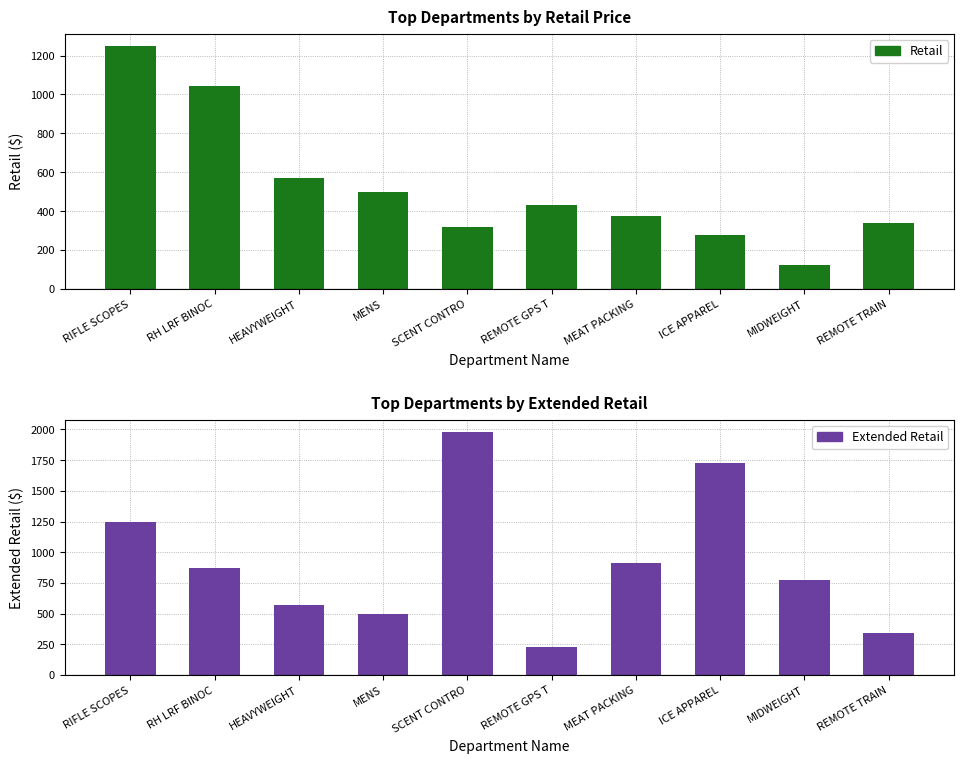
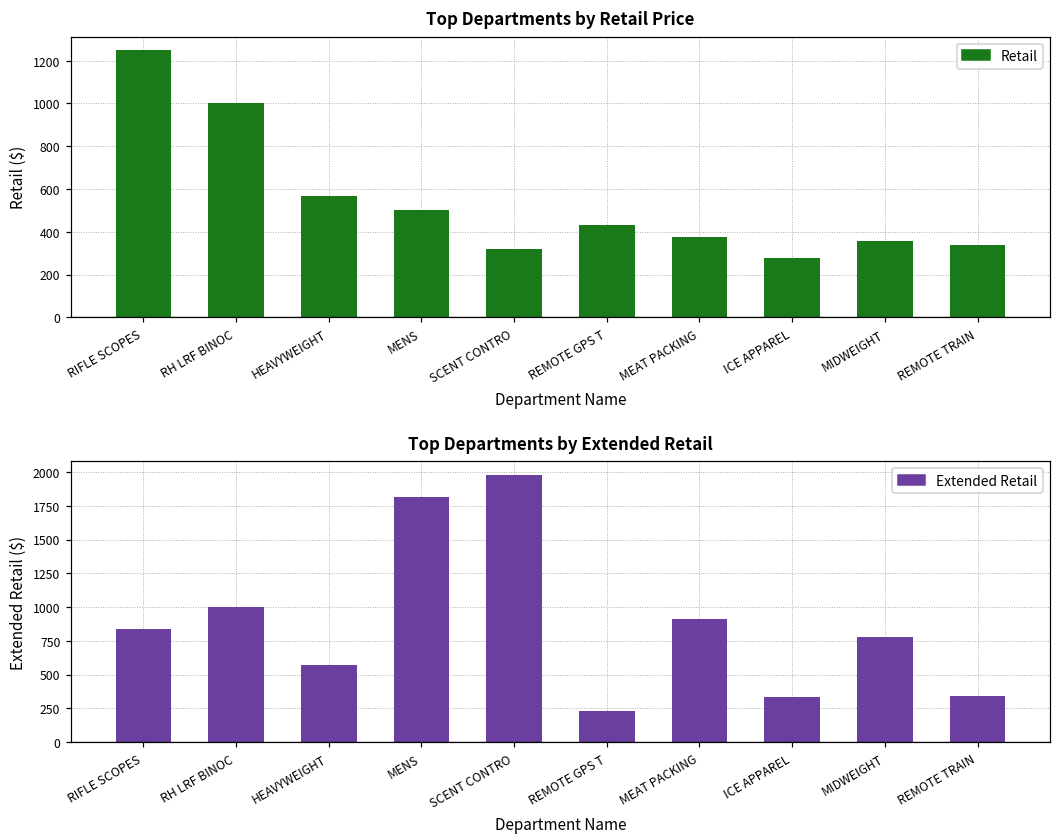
Top Departments by Retail Price, RH LRF BINOC: 1040 -> 1000
Top Departments by Retail Price, MIDWEIGHT: 120 -> 360
Top Departments by Extended Retail, RIFLE SCOPES: 1250 -> 840
Top Departments by Extended Retail, RH LRF BINOC: 870 -> 1000
Top Departments by Extended Retail, MENS: 500 -> 1820
Top Departments by Extended Retail, ICE APPAREL: 1730 -> 330
